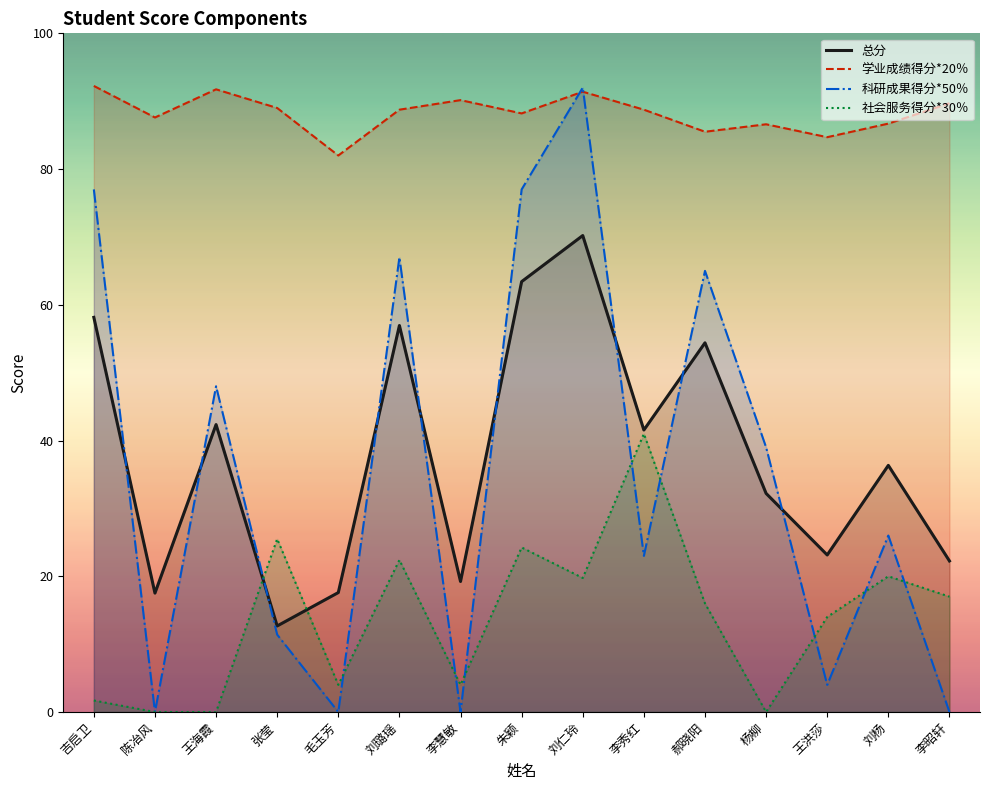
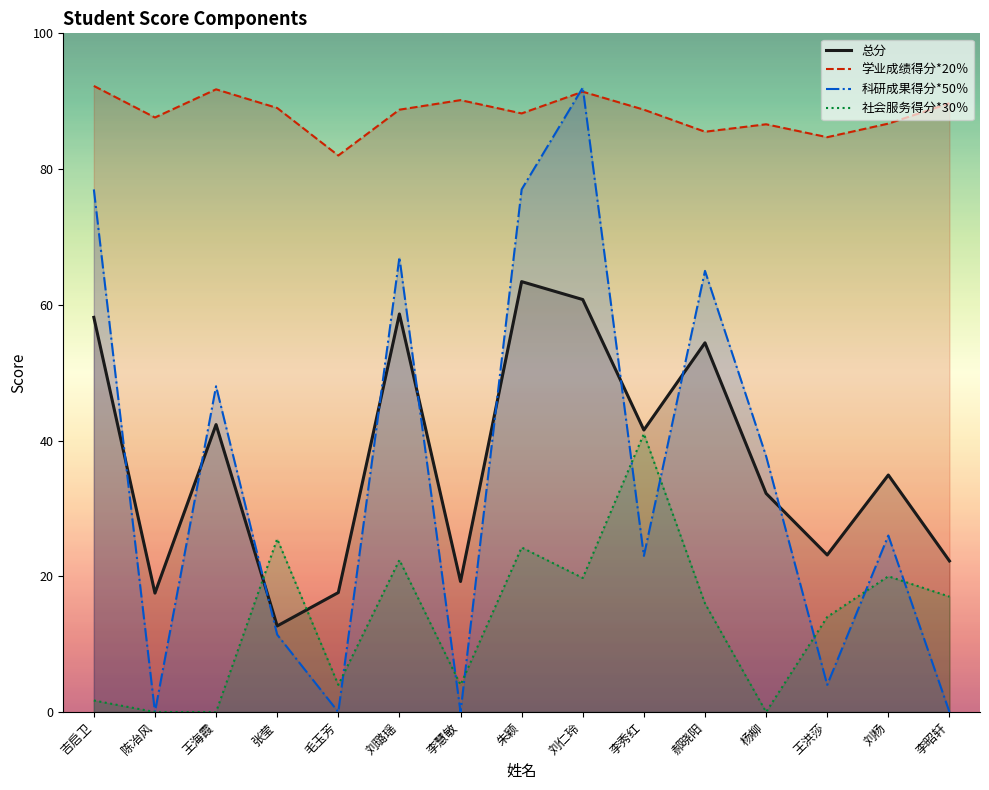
总分, 刘璐瑶: 57 -> 59
总分, 刘仁玲: 70 -> 61
科研成果得分*50％, 杨柳: 39 -> 38
总分, 刘杨: 36 -> 35
